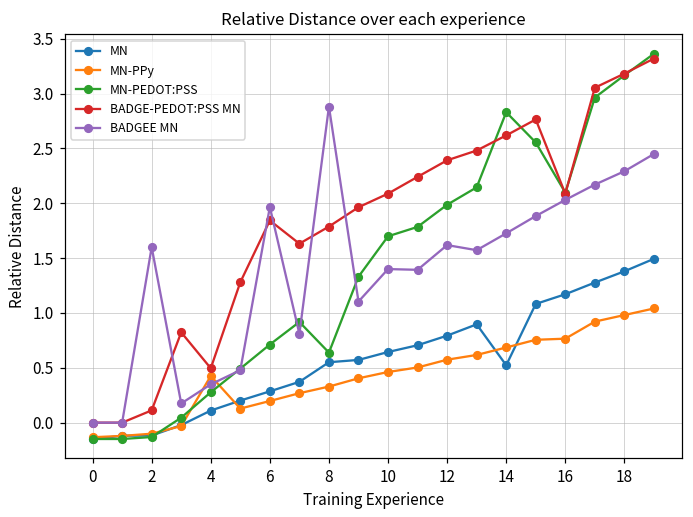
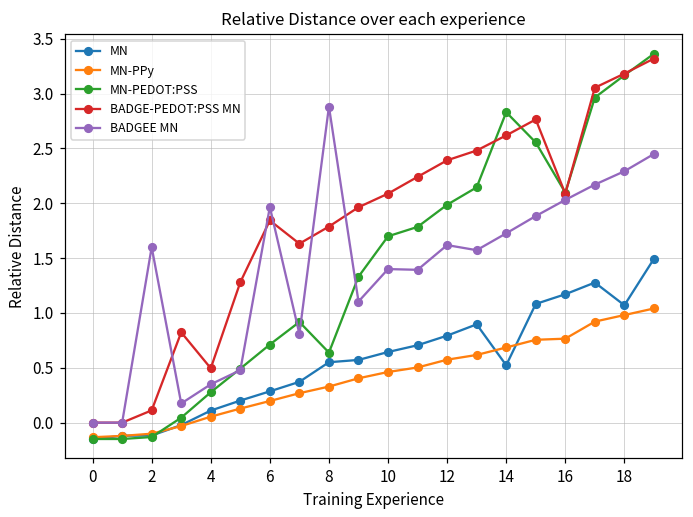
MN-PPy, 4: 0.4 -> 0.1
MN, 18: 1.4 -> 1.1
